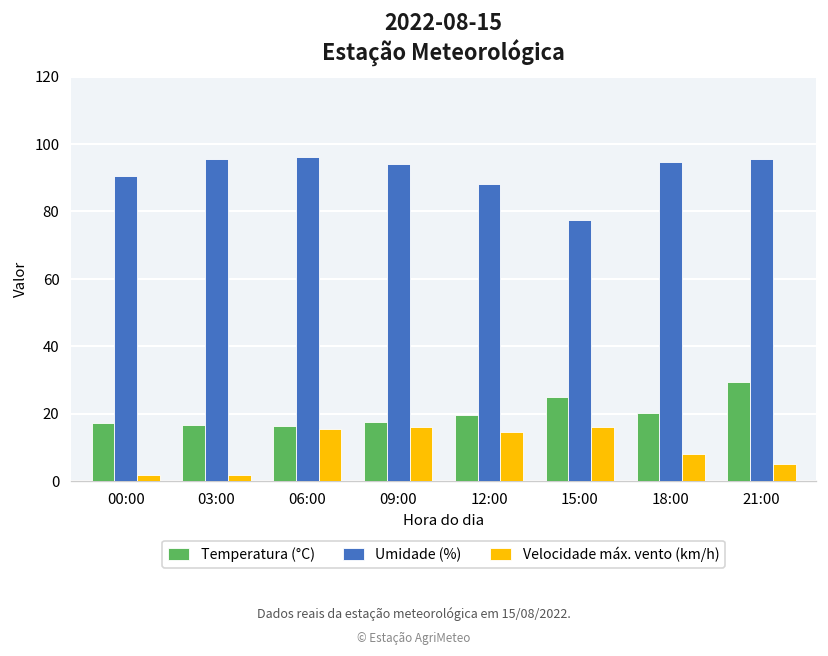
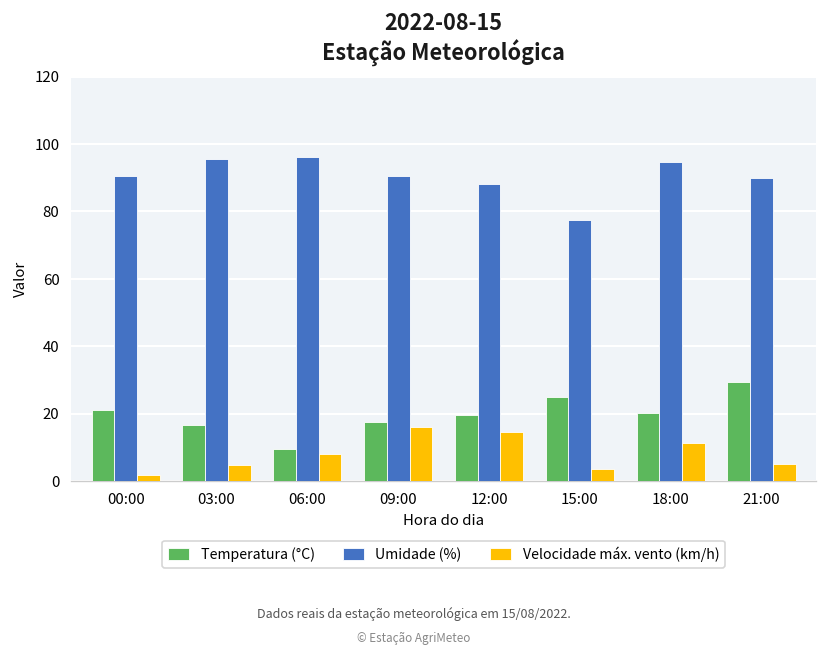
Temperatura (°C), 00:00: 17 -> 21
Velocidade máx. vento (km/h), 03:00: 2 -> 5
Temperatura (°C), 06:00: 16 -> 10
Velocidade máx. vento (km/h), 06:00: 15 -> 8
Umidade (%), 09:00: 94 -> 91
Velocidade máx. vento (km/h), 15:00: 16 -> 4
Velocidade máx. vento (km/h), 18:00: 8 -> 11
Umidade (%), 21:00: 96 -> 90
